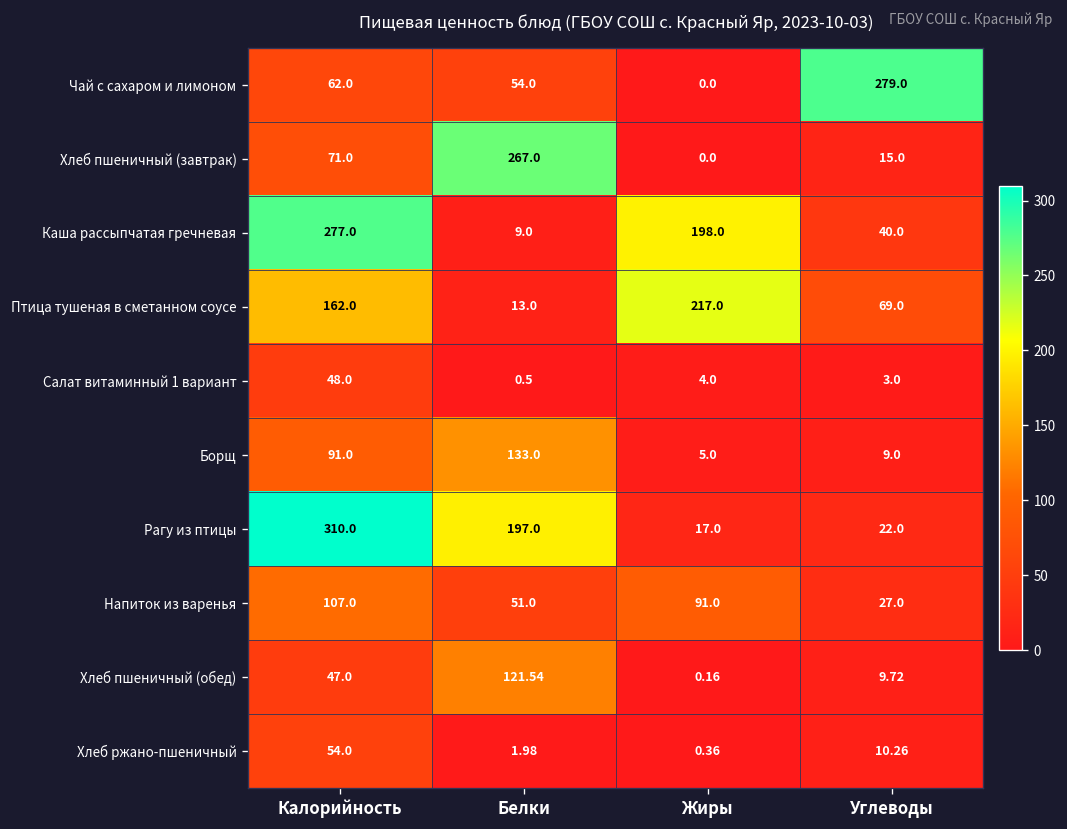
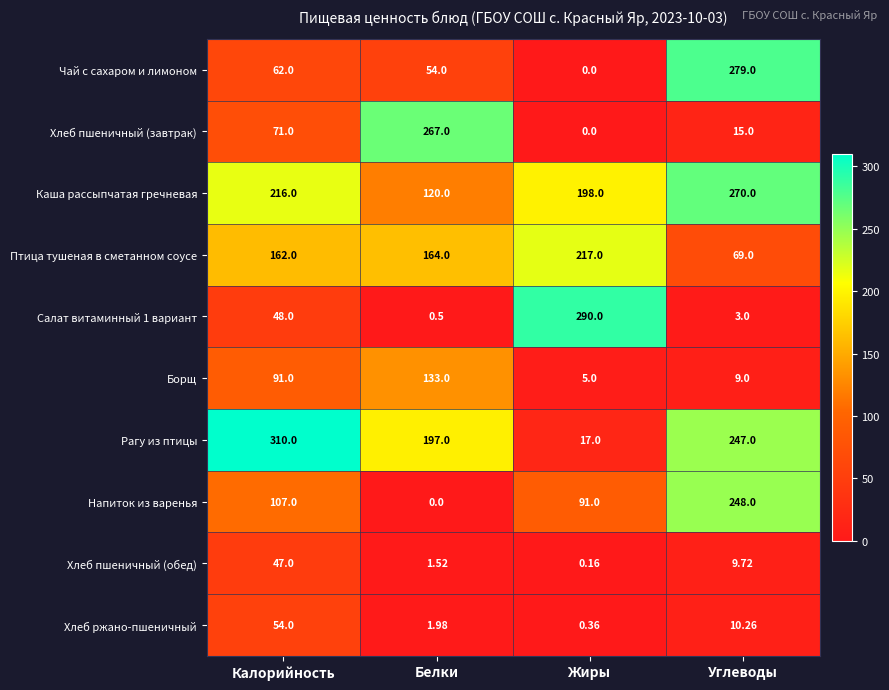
Каша рассыпчатая гречневая, Калорийность: 277.0 -> 216.0
Каша рассыпчатая гречневая, Белки: 9.0 -> 120.0
Каша рассыпчатая гречневая, Углеводы: 40.0 -> 270.0
Птица тушеная в сметанном соусе, Белки: 13.0 -> 164.0
Салат витаминный 1 вариант, Жиры: 4.0 -> 290.0
Рагу из птицы, Углеводы: 22.0 -> 247.0
Напиток из варенья, Белки: 51.0 -> 0.0
Напиток из варенья, Углеводы: 27.0 -> 248.0
Хлеб пшеничный (обед), Белки: 121.54 -> 1.52
